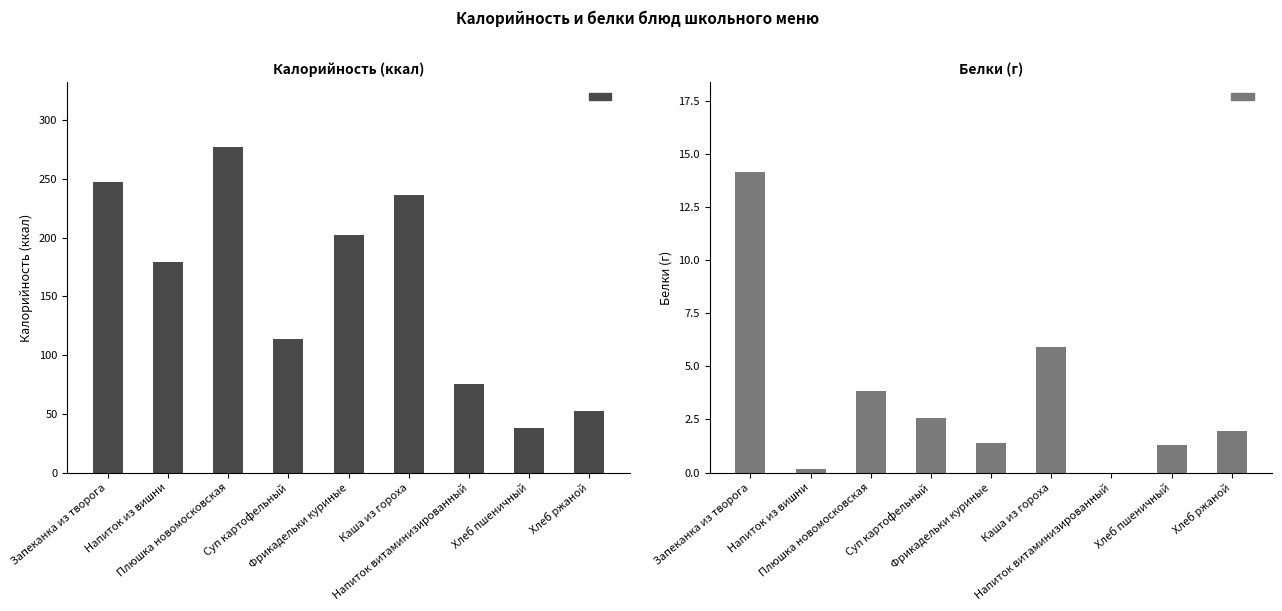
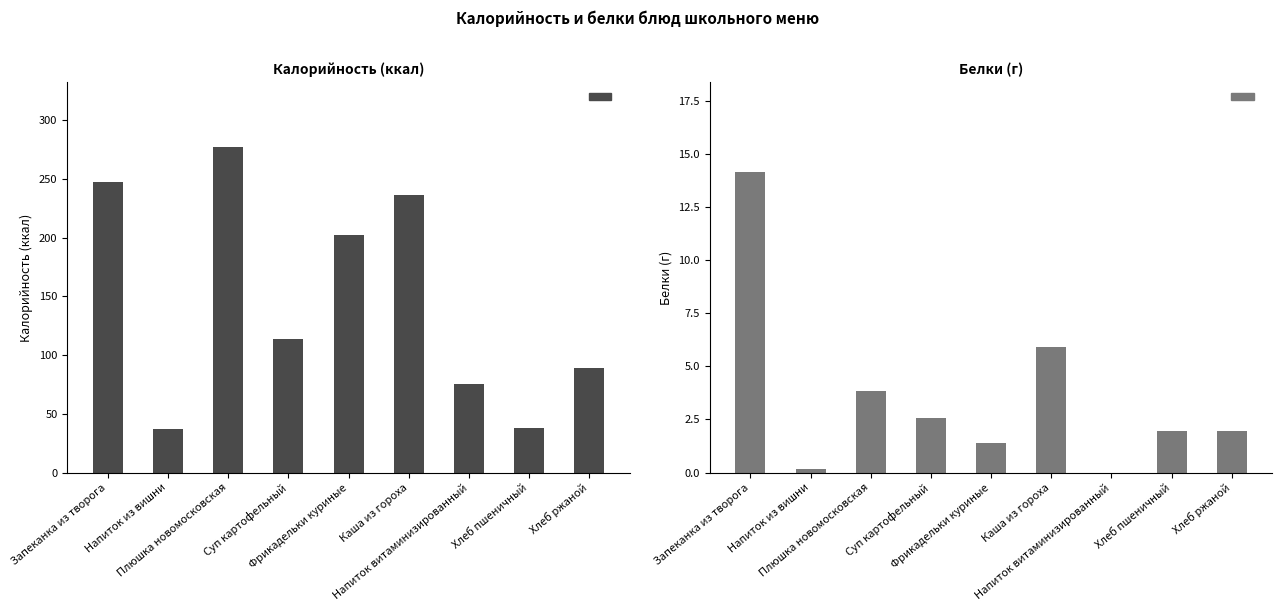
Калорийность (ккал), Напиток из вишни: 179 -> 37
Калорийность (ккал), Хлеб ржаной: 52 -> 89
Белки (г), Хлеб пшеничный: 1.3 -> 2.0
